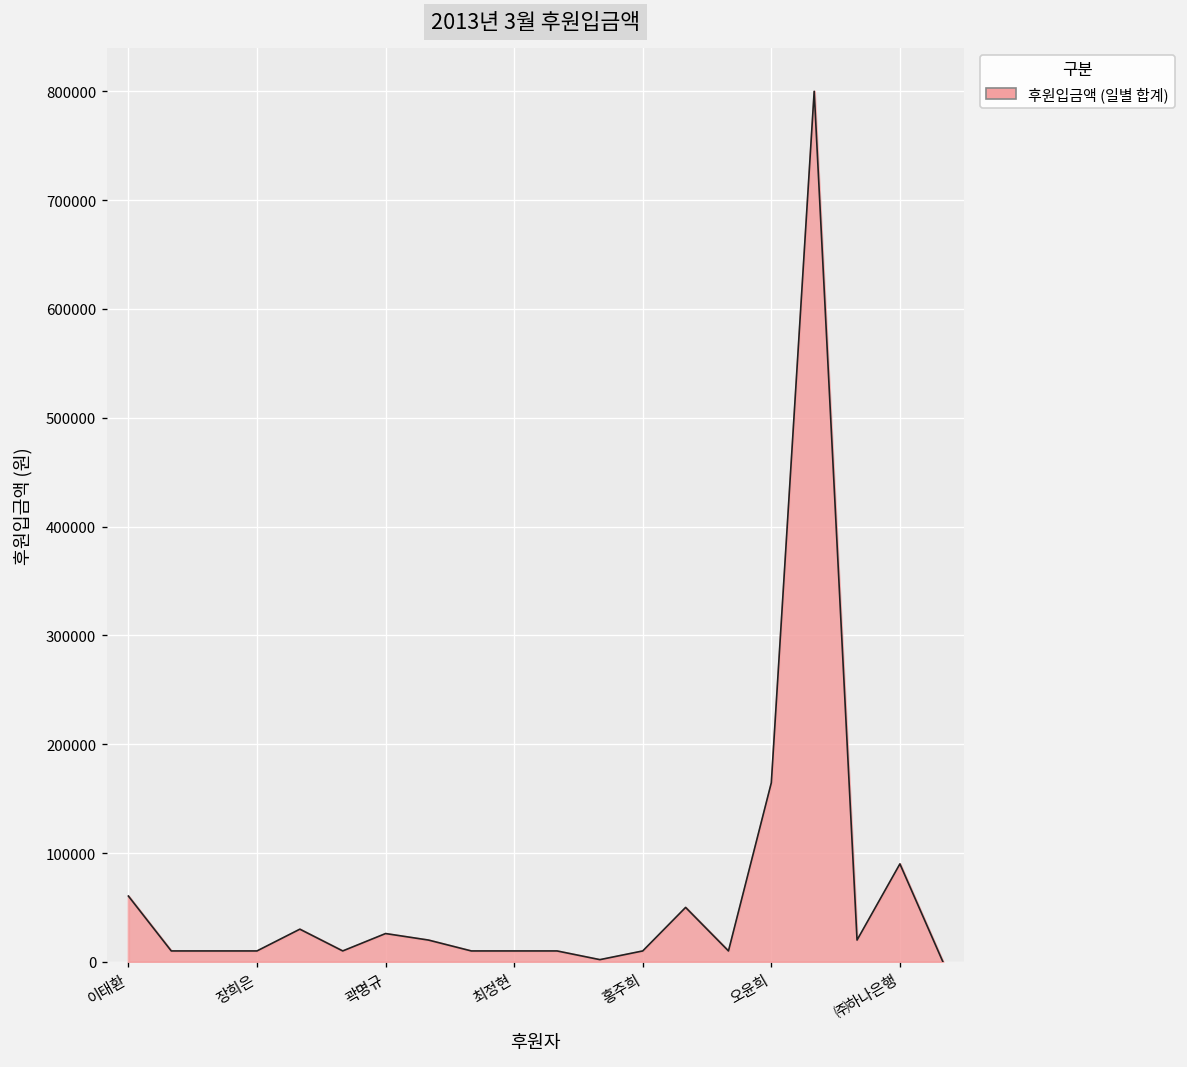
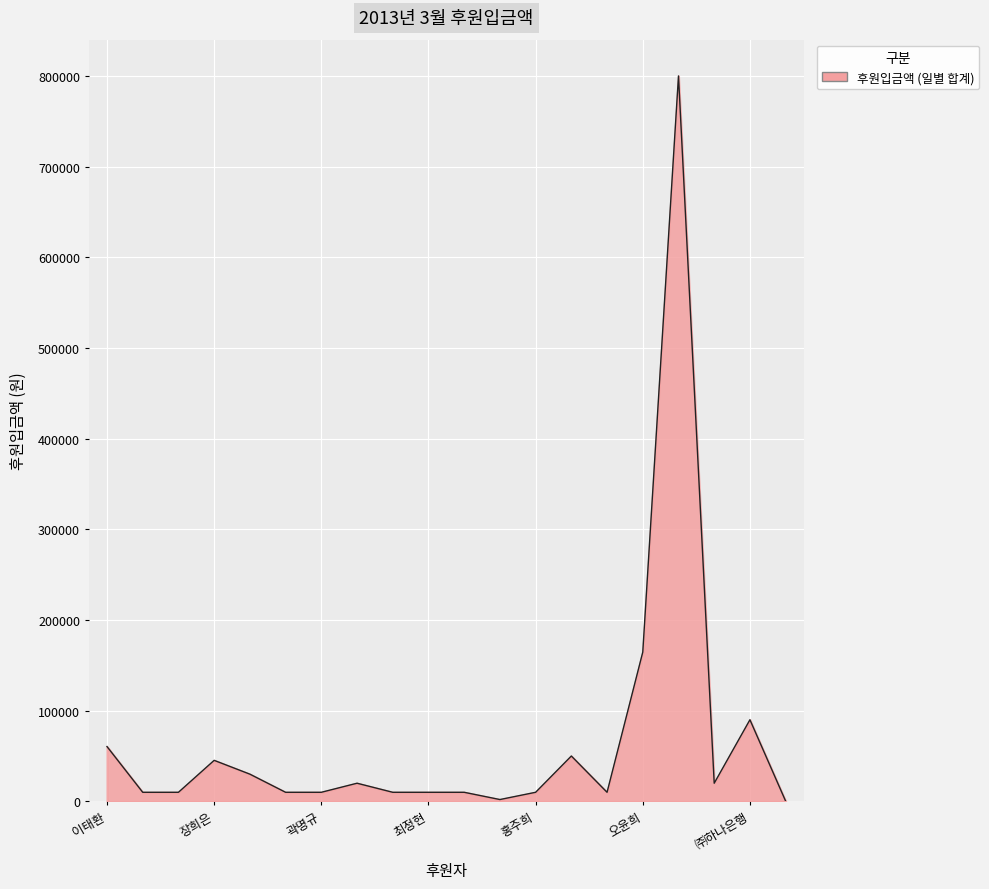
장희은: 10000 -> 50000
곽명규: 30000 -> 10000
